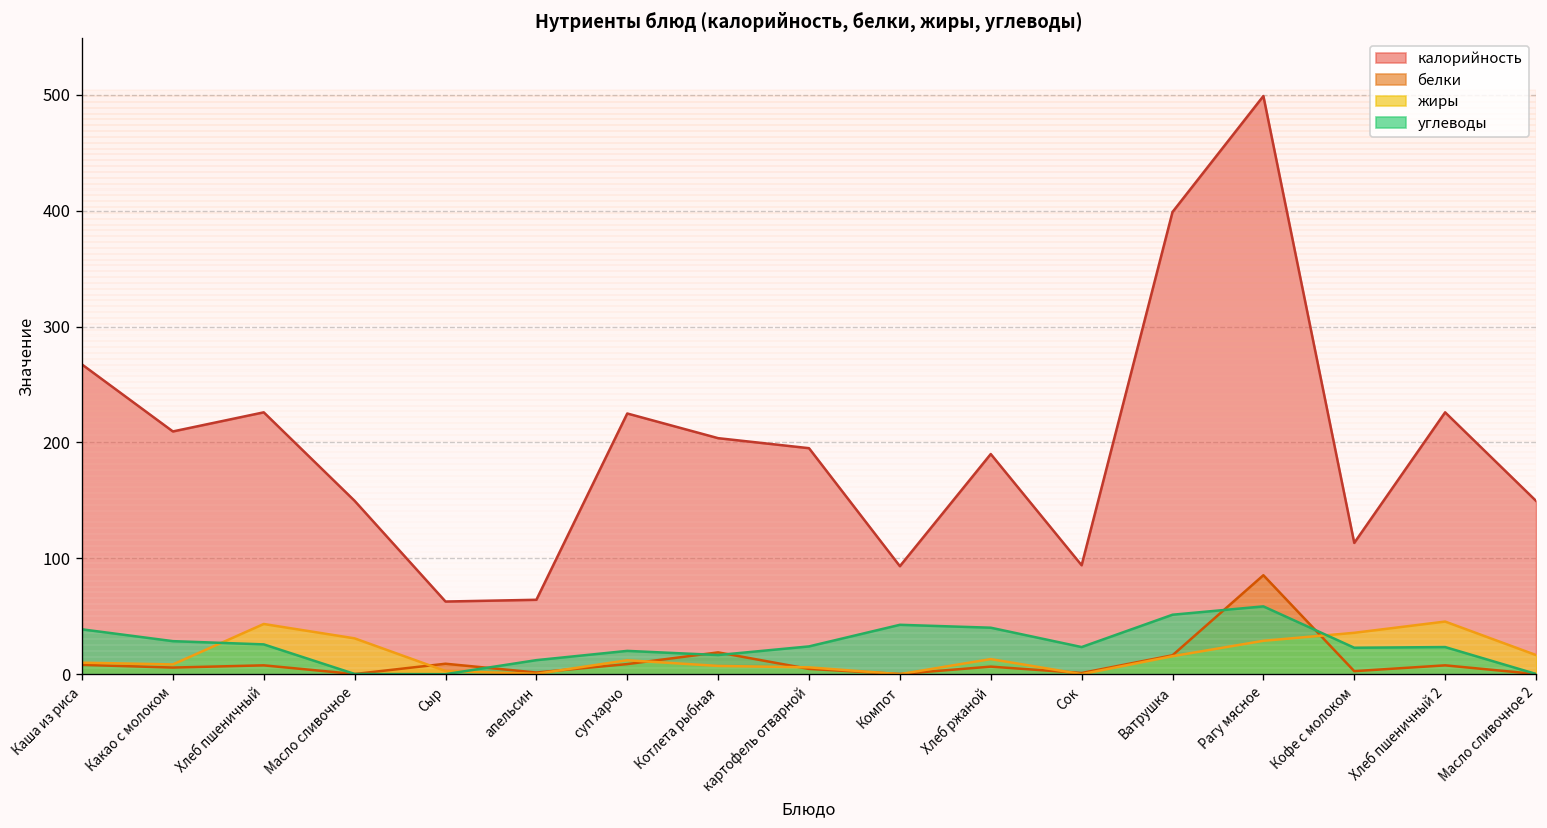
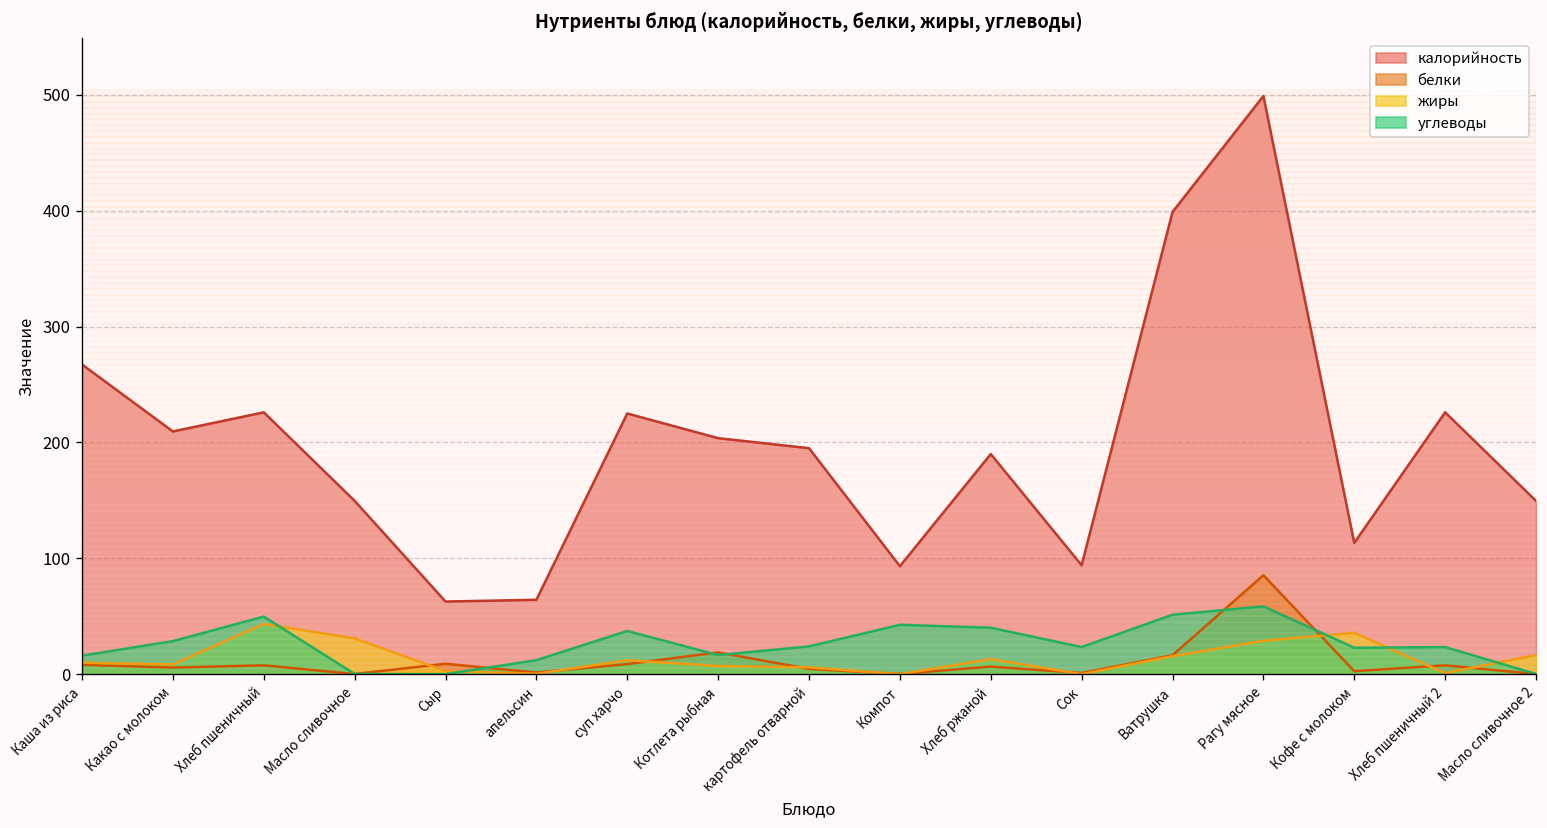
углеводы, Каша из риса: 40 -> 20
углеводы, Хлеб пшеничный: 30 -> 50
углеводы, суп харчо: 20 -> 40
жиры, Хлеб пшеничный 2: 50 -> 0
